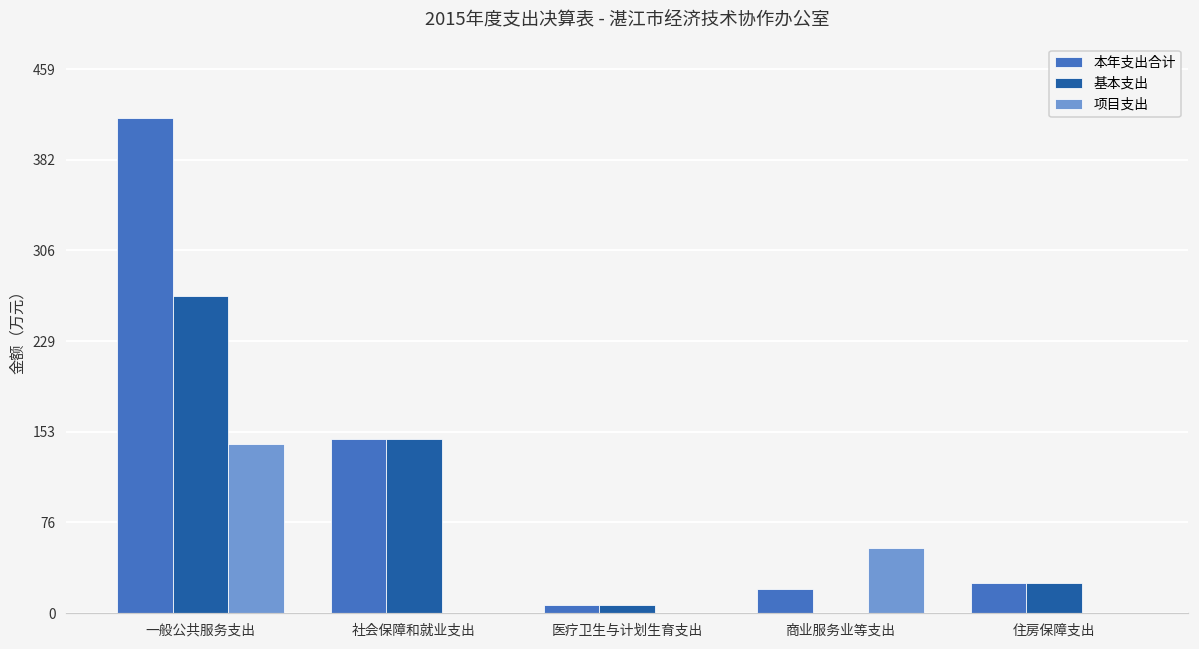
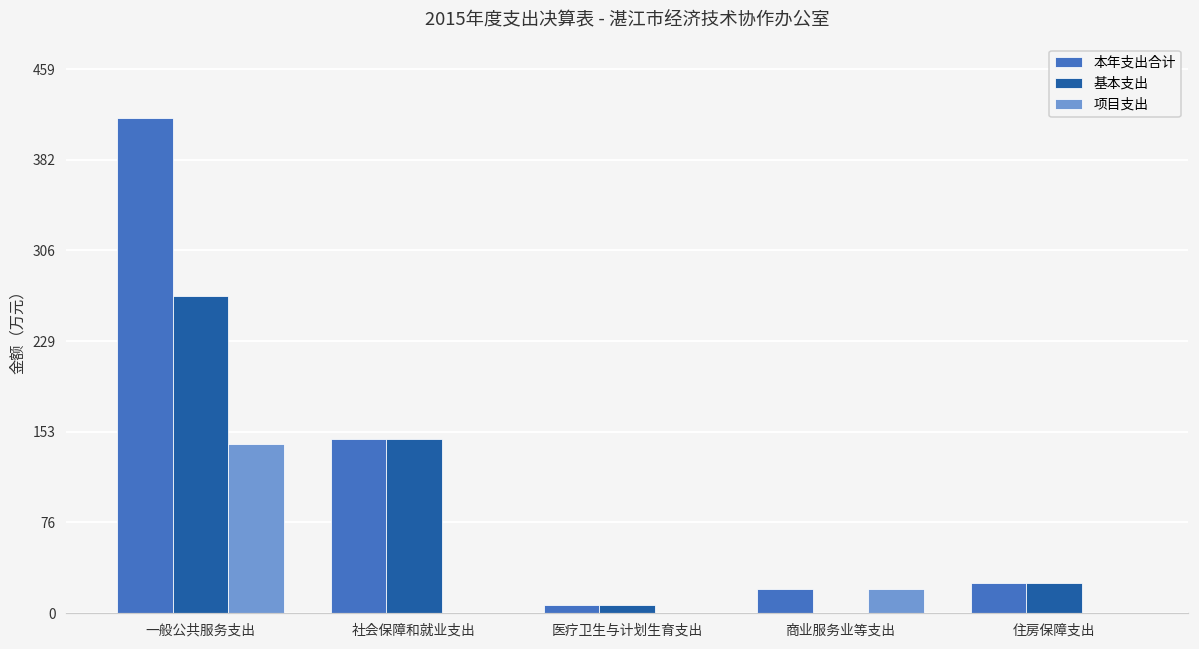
项目支出, 商业服务业等支出: 55 -> 20
